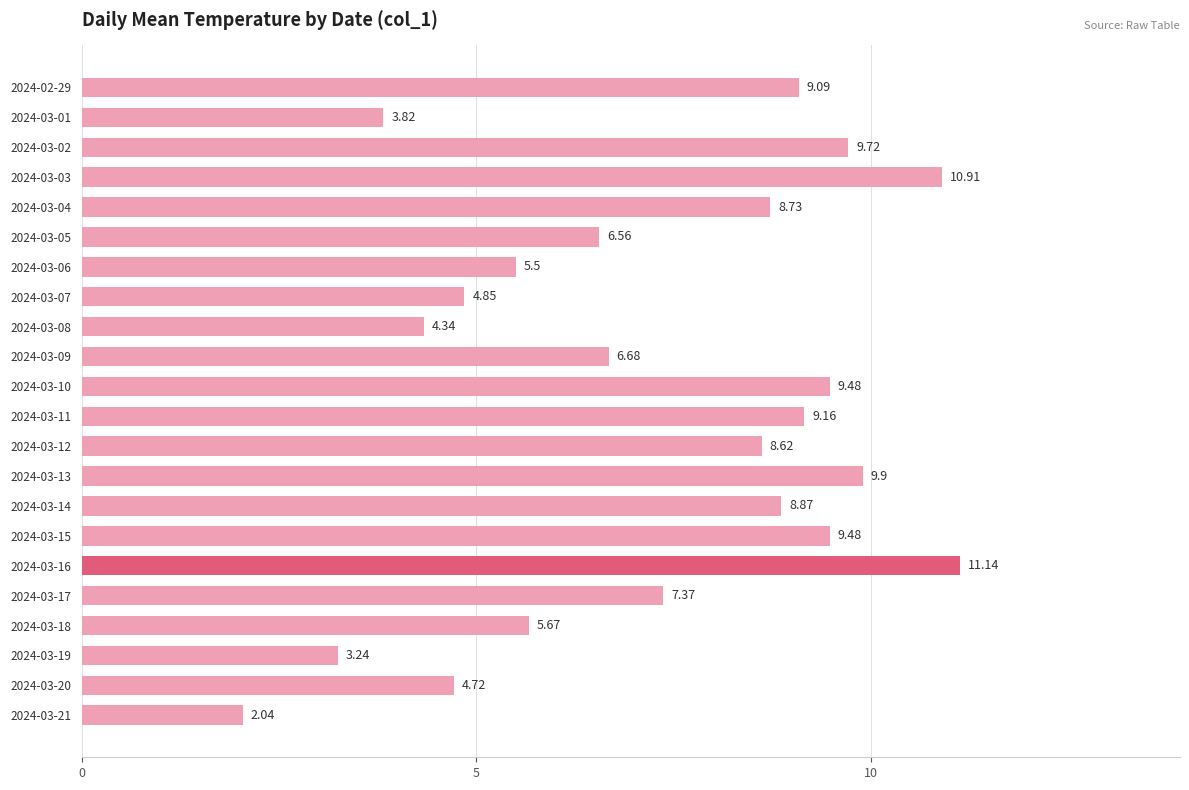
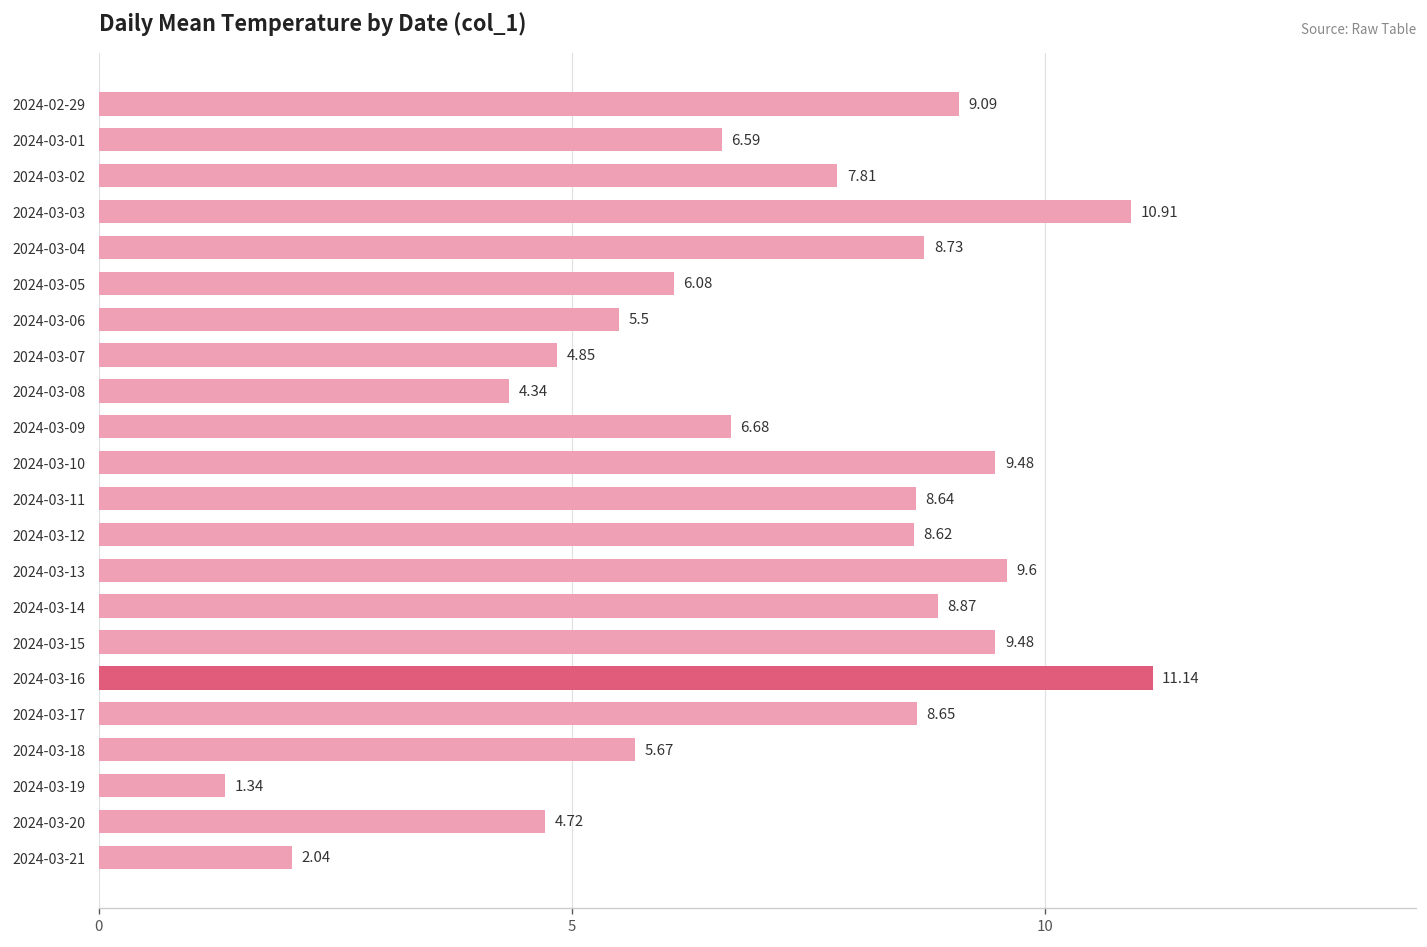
2024-03-01: 3.82 -> 6.59
2024-03-02: 9.72 -> 7.81
2024-03-05: 6.56 -> 6.08
2024-03-11: 9.16 -> 8.64
2024-03-13: 9.9 -> 9.6
2024-03-17: 7.37 -> 8.65
2024-03-19: 3.24 -> 1.34
